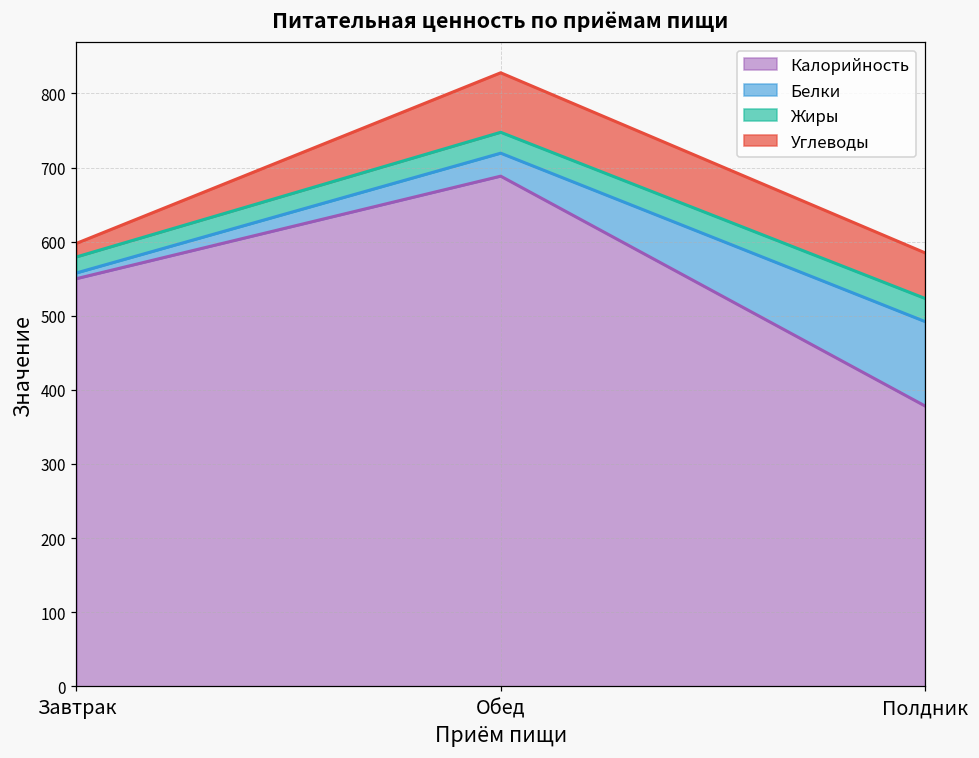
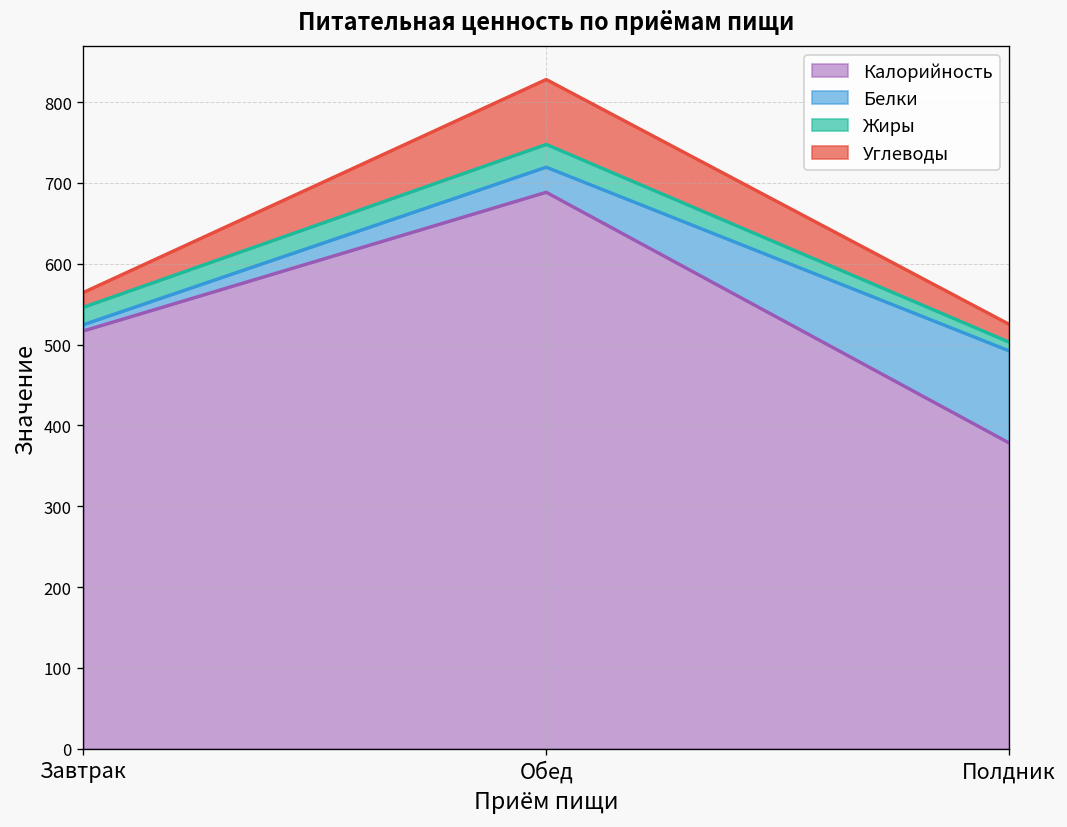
Калорийность, Завтрак: 550 -> 520
Жиры, Полдник: 30 -> 10
Углеводы, Полдник: 60 -> 20
